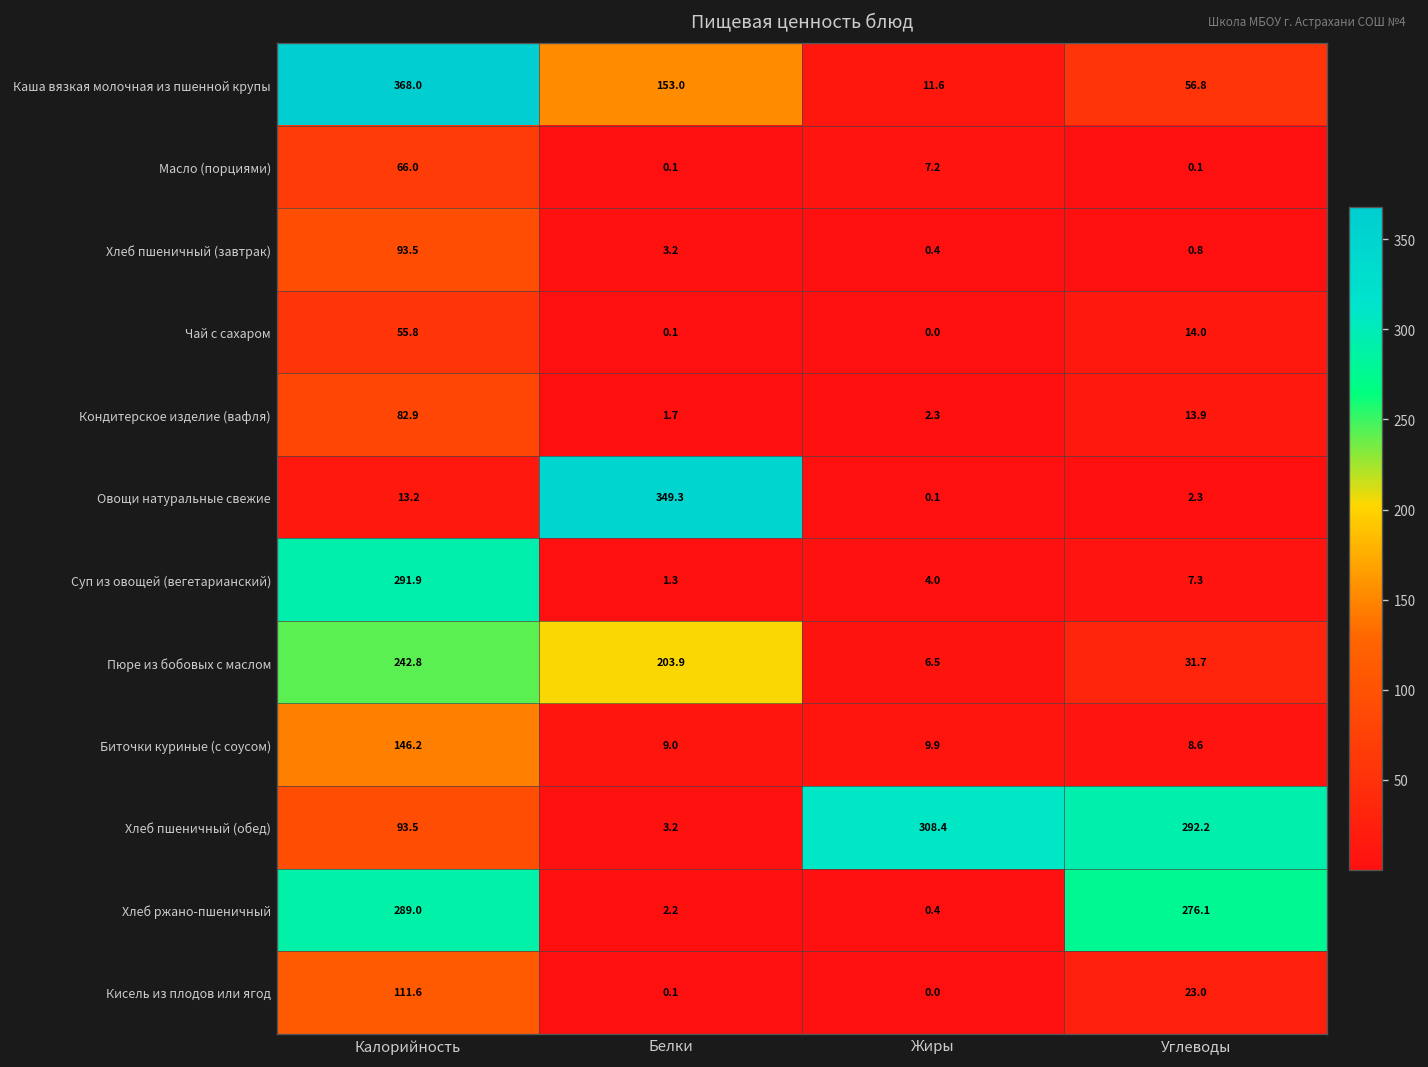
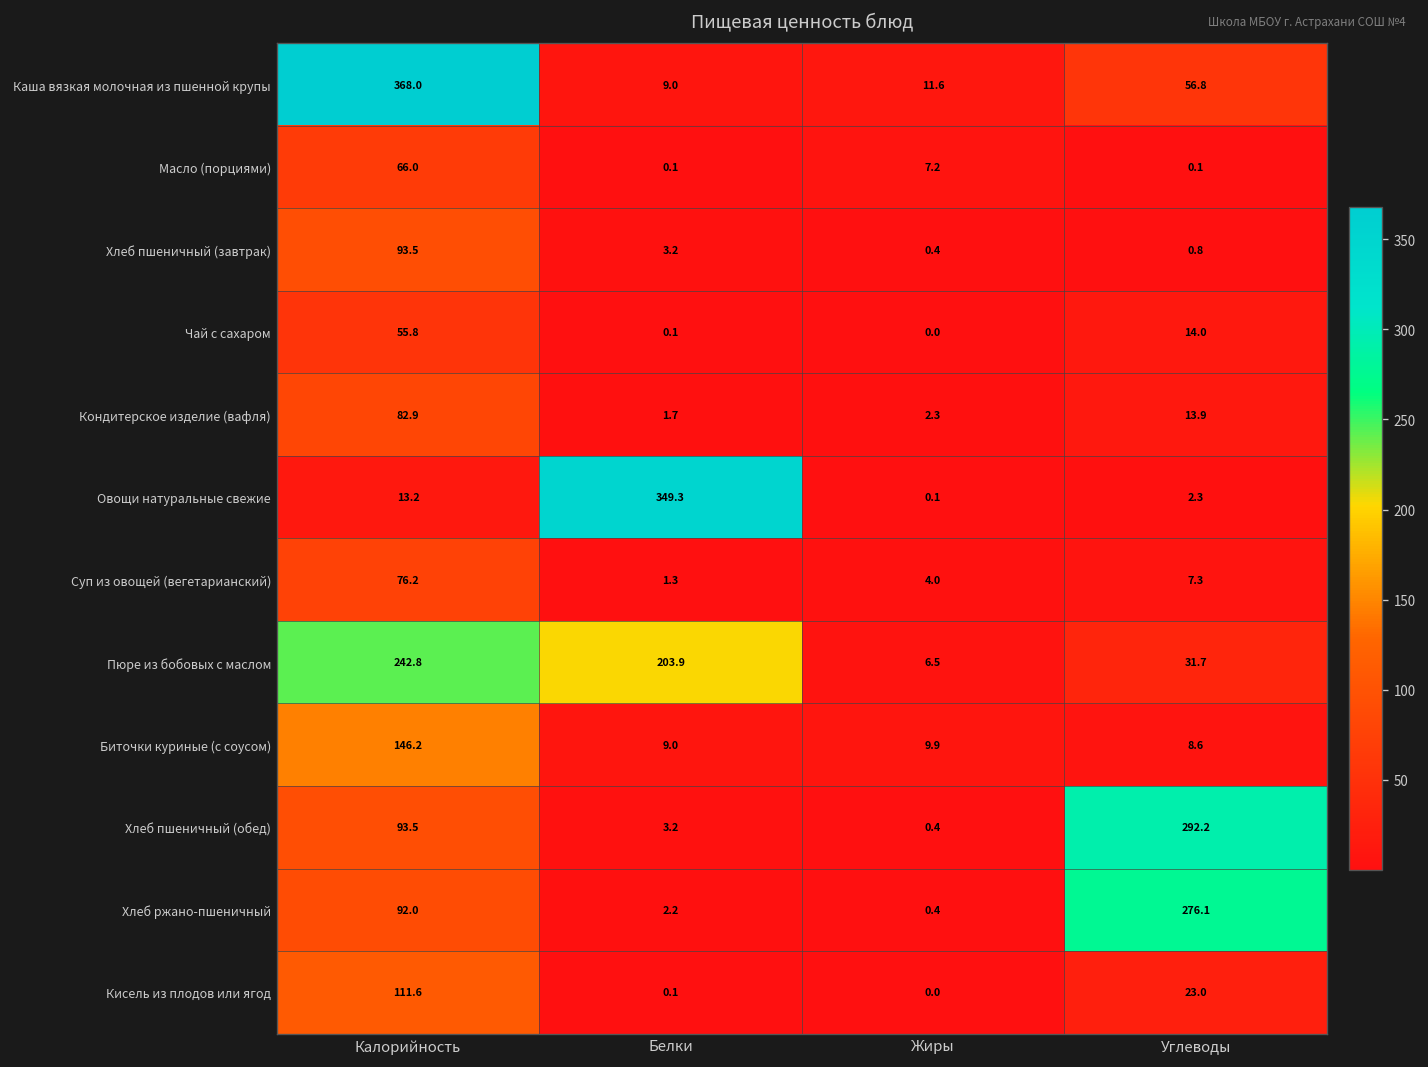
Каша вязкая молочная из пшенной крупы, Белки: 153.0 -> 9.0
Суп из овощей (вегетарианский), Калорийность: 291.9 -> 76.2
Хлеб пшеничный (обед), Жиры: 308.4 -> 0.4
Хлеб ржано-пшеничный, Калорийность: 289.0 -> 92.0
